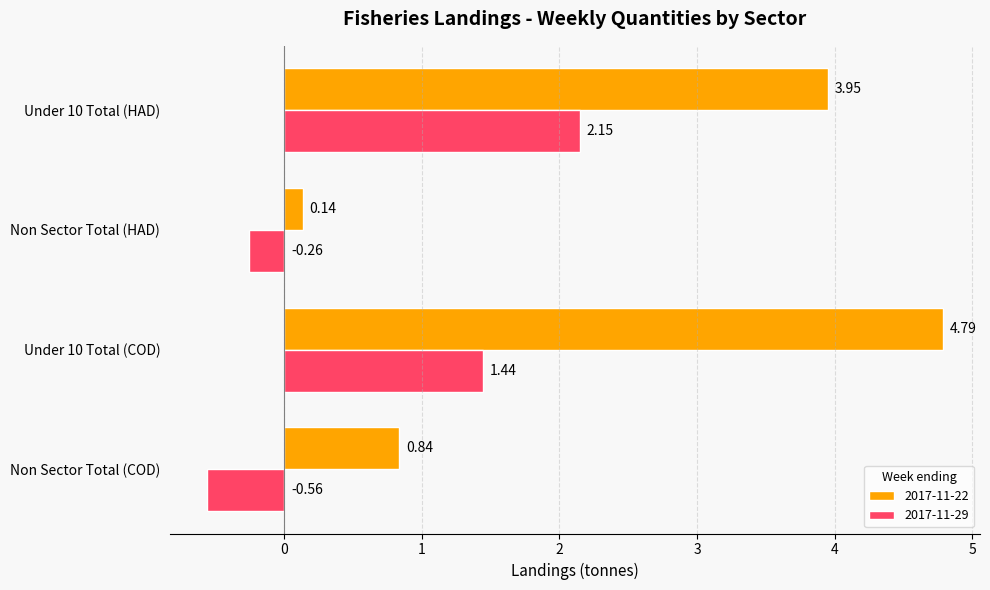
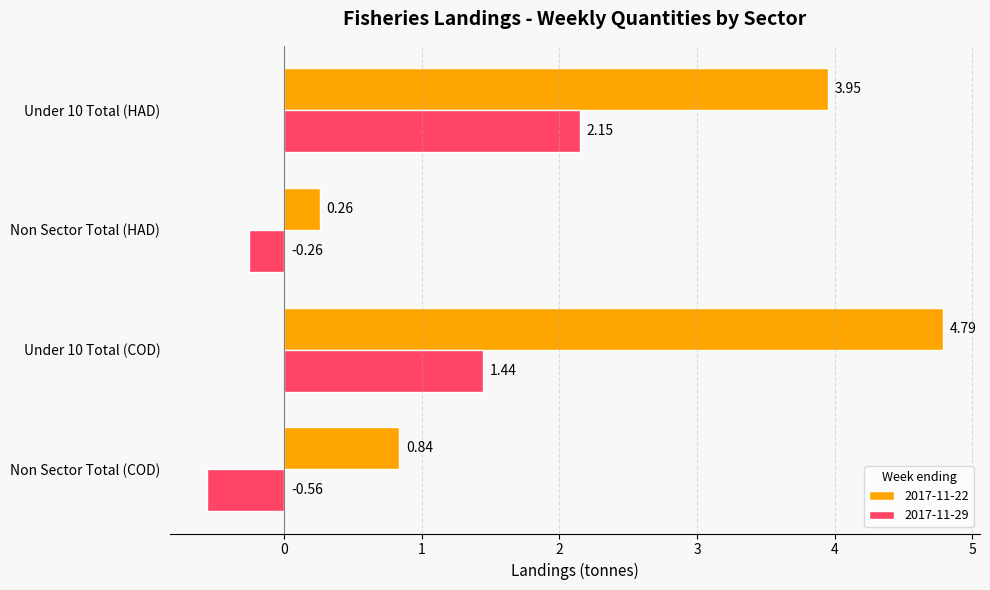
2017-11-22, Non Sector Total (HAD): 0.14 -> 0.26
